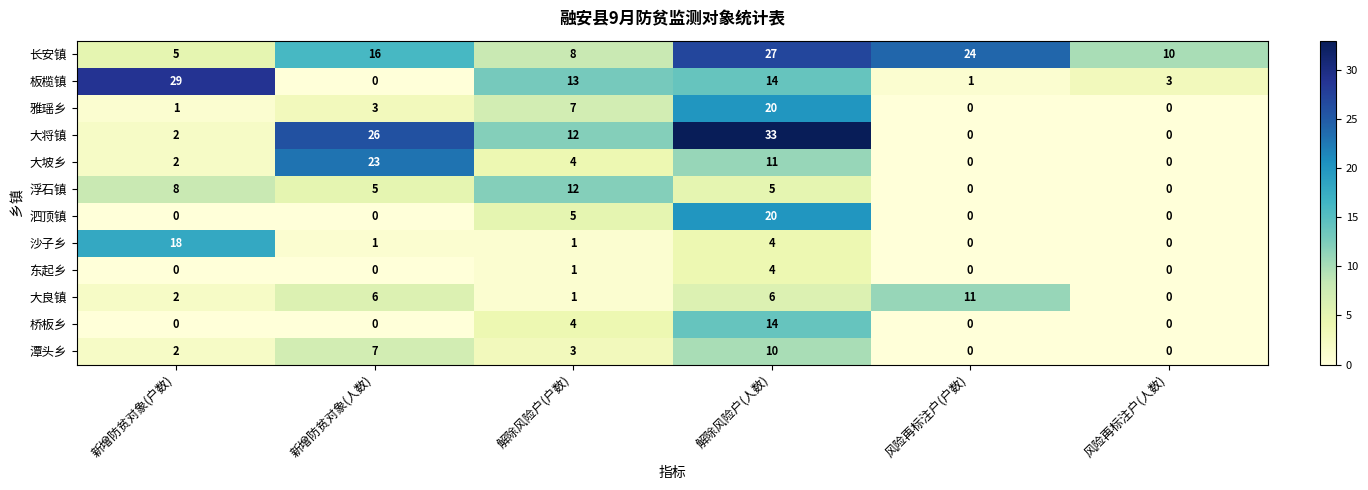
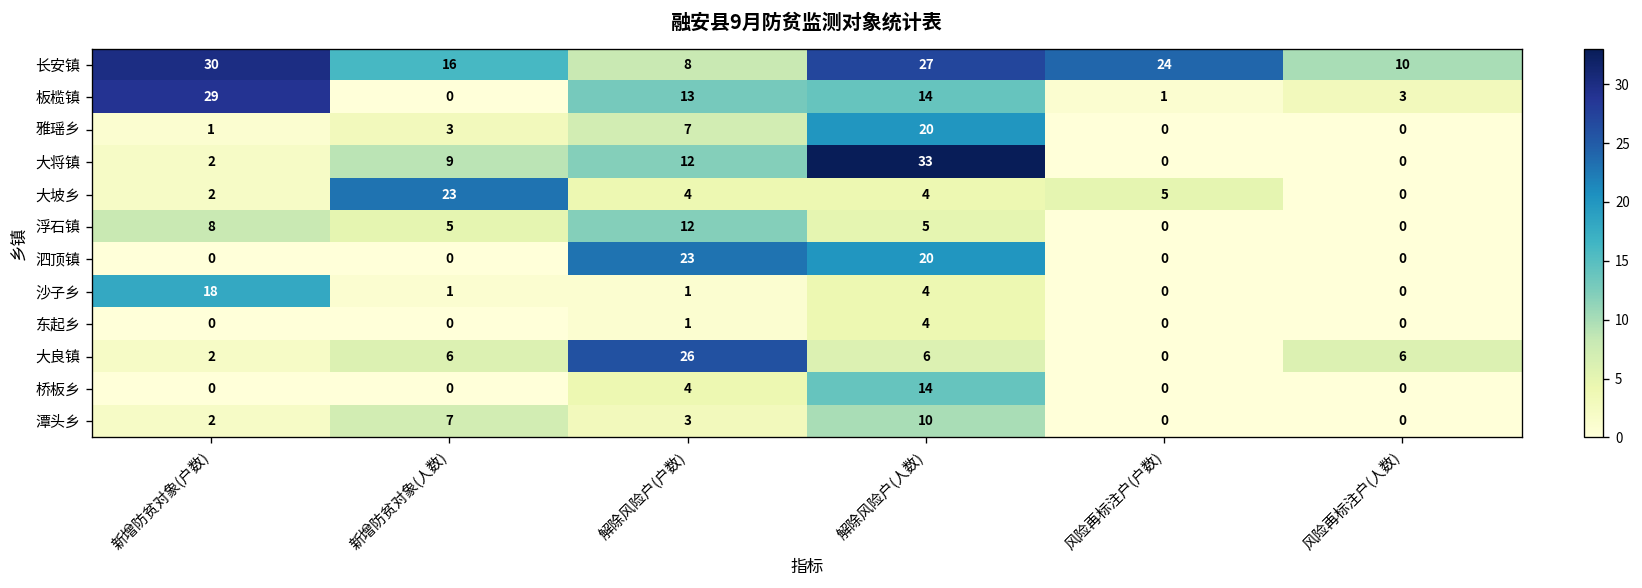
长安镇, 新增防贫对象(户数): 5 -> 30
大将镇, 新增防贫对象(人数): 26 -> 9
大坡乡, 解除风险户(人数): 11 -> 4
大坡乡, 风险再标注户(户数): 0 -> 5
泗顶镇, 解除风险户(户数): 5 -> 23
大良镇, 解除风险户(户数): 1 -> 26
大良镇, 风险再标注户(户数): 11 -> 0
大良镇, 风险再标注户(人数): 0 -> 6
